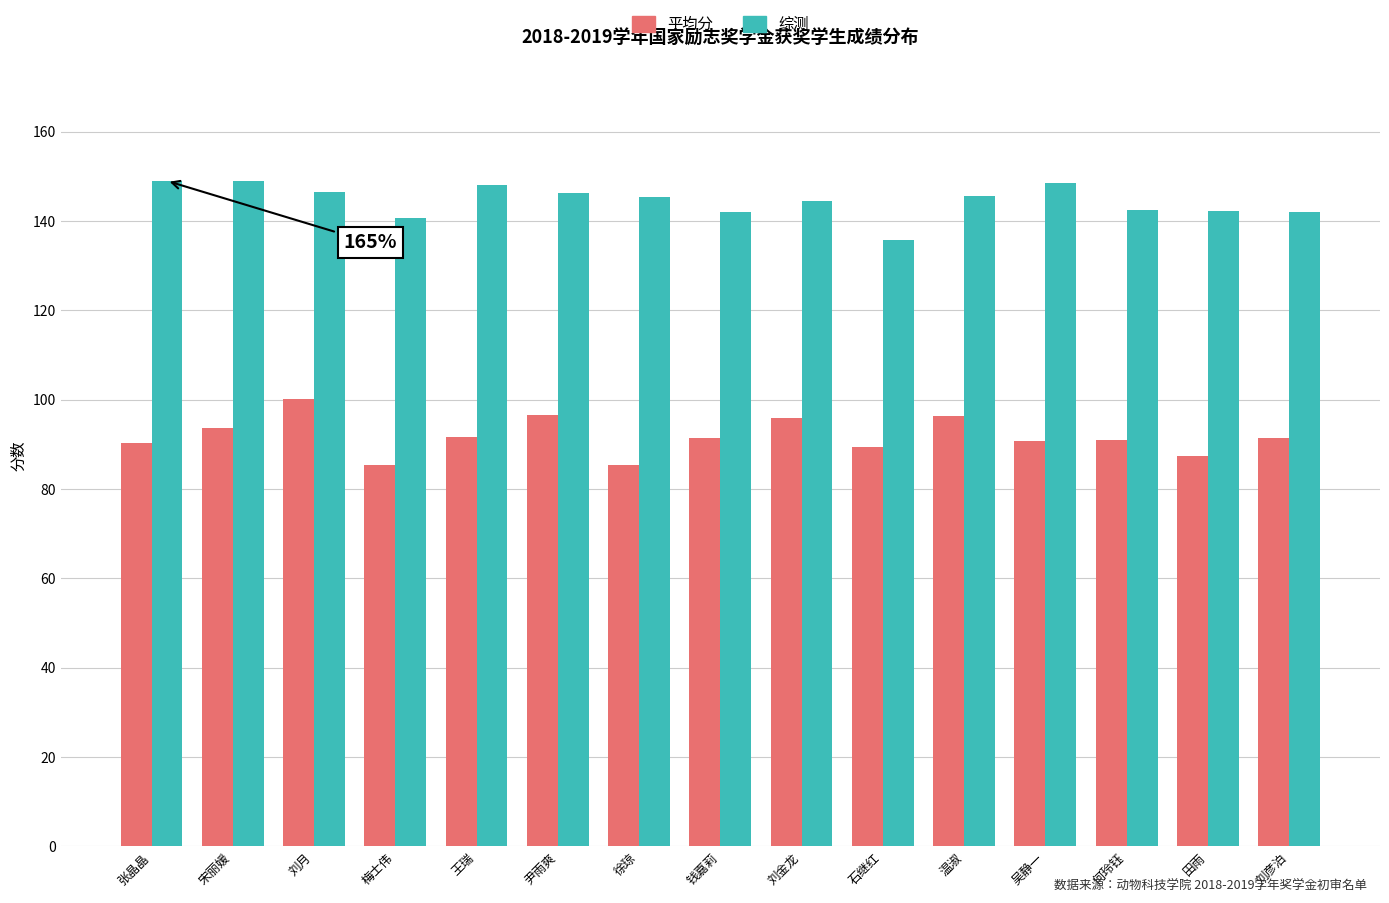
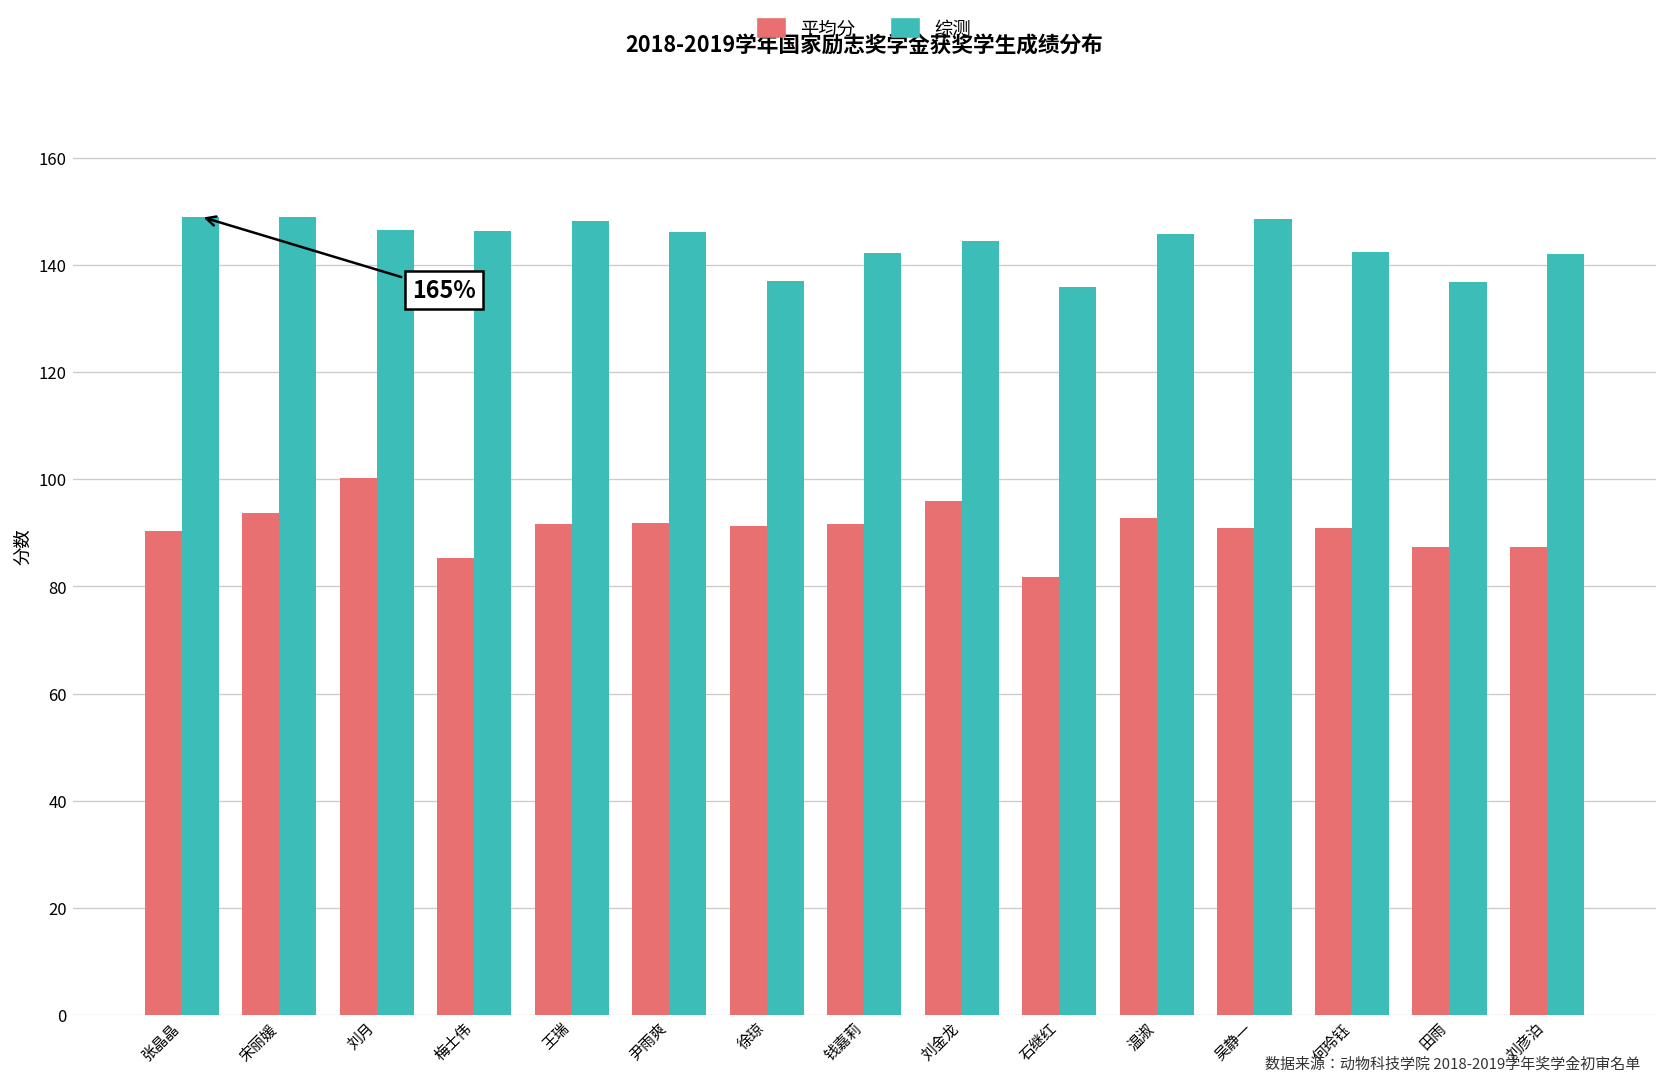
综测, 梅士伟: 141 -> 146
平均分, 尹雨爽: 97 -> 92
平均分, 徐琼: 85 -> 91
综测, 徐琼: 145 -> 137
平均分, 石继红: 89 -> 82
平均分, 温淑: 96 -> 93
综测, 田雨: 142 -> 137
平均分, 刘彦泊: 92 -> 87
